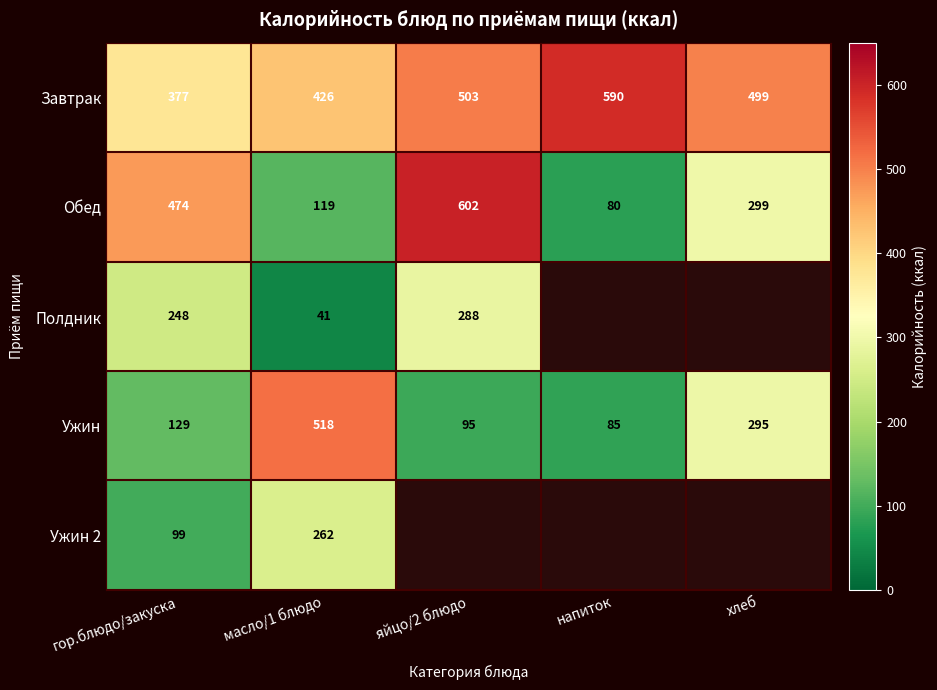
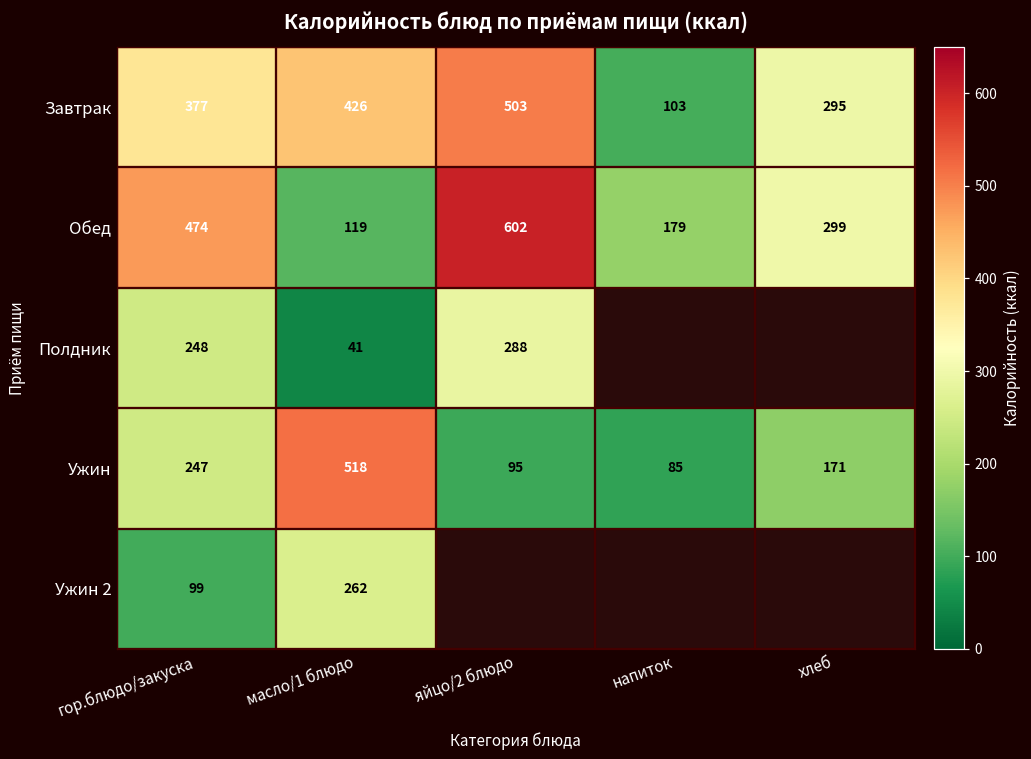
Завтрак, напиток: 590 -> 103
Завтрак, хлеб: 499 -> 295
Обед, напиток: 80 -> 179
Ужин, гор.блюдо/закуска: 129 -> 247
Ужин, хлеб: 295 -> 171
